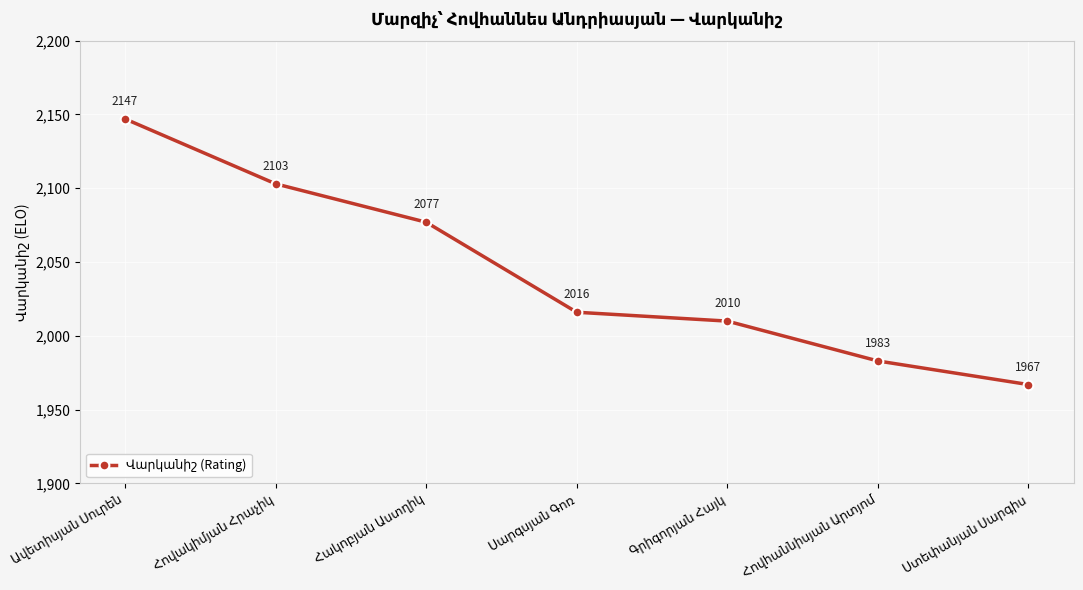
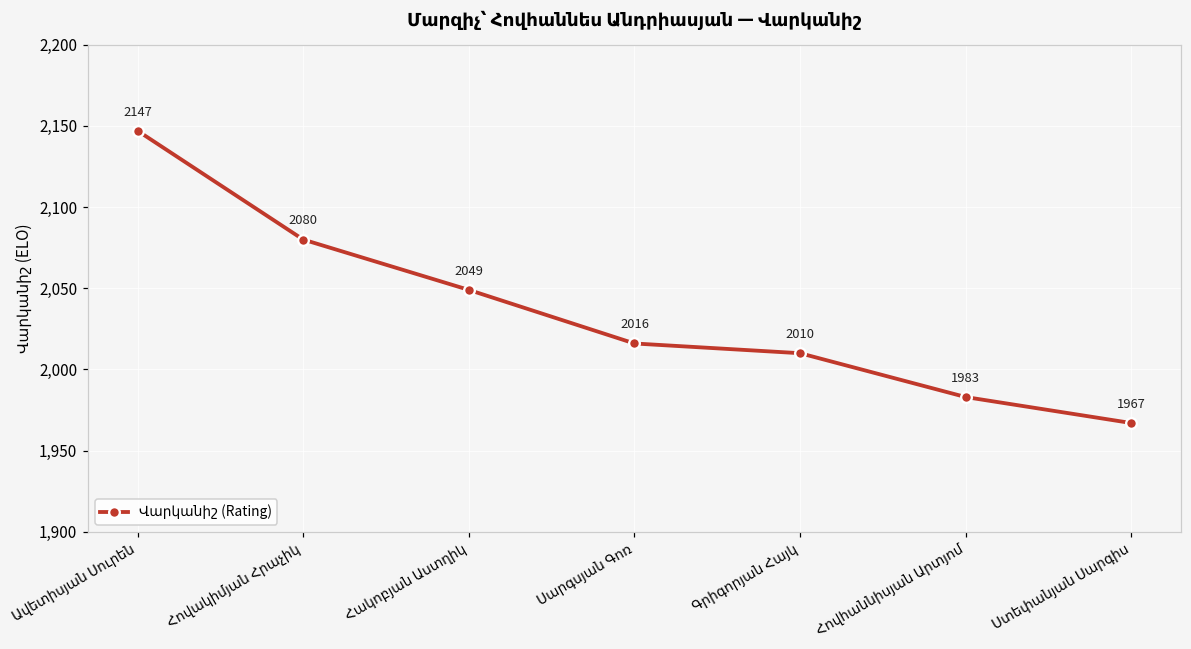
Հովակիմյան Հրաչիկ: 2103 -> 2080
Հակոբյան Աստղիկ: 2077 -> 2049
